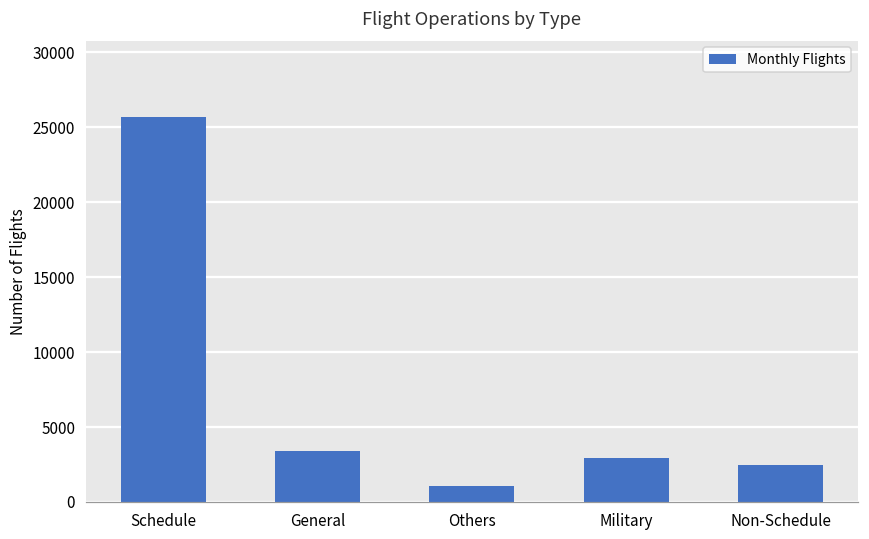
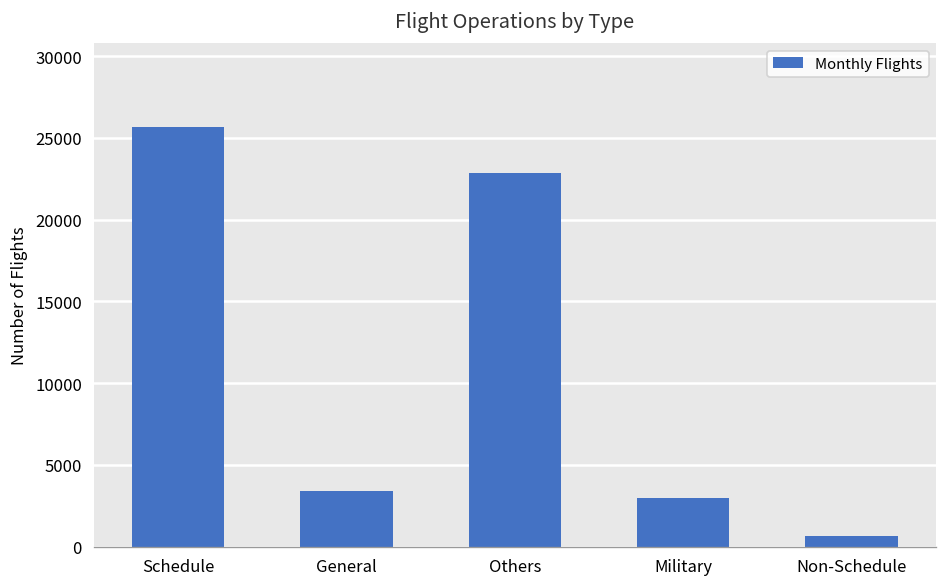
Others: 1100 -> 22800
Non-Schedule: 2500 -> 600
